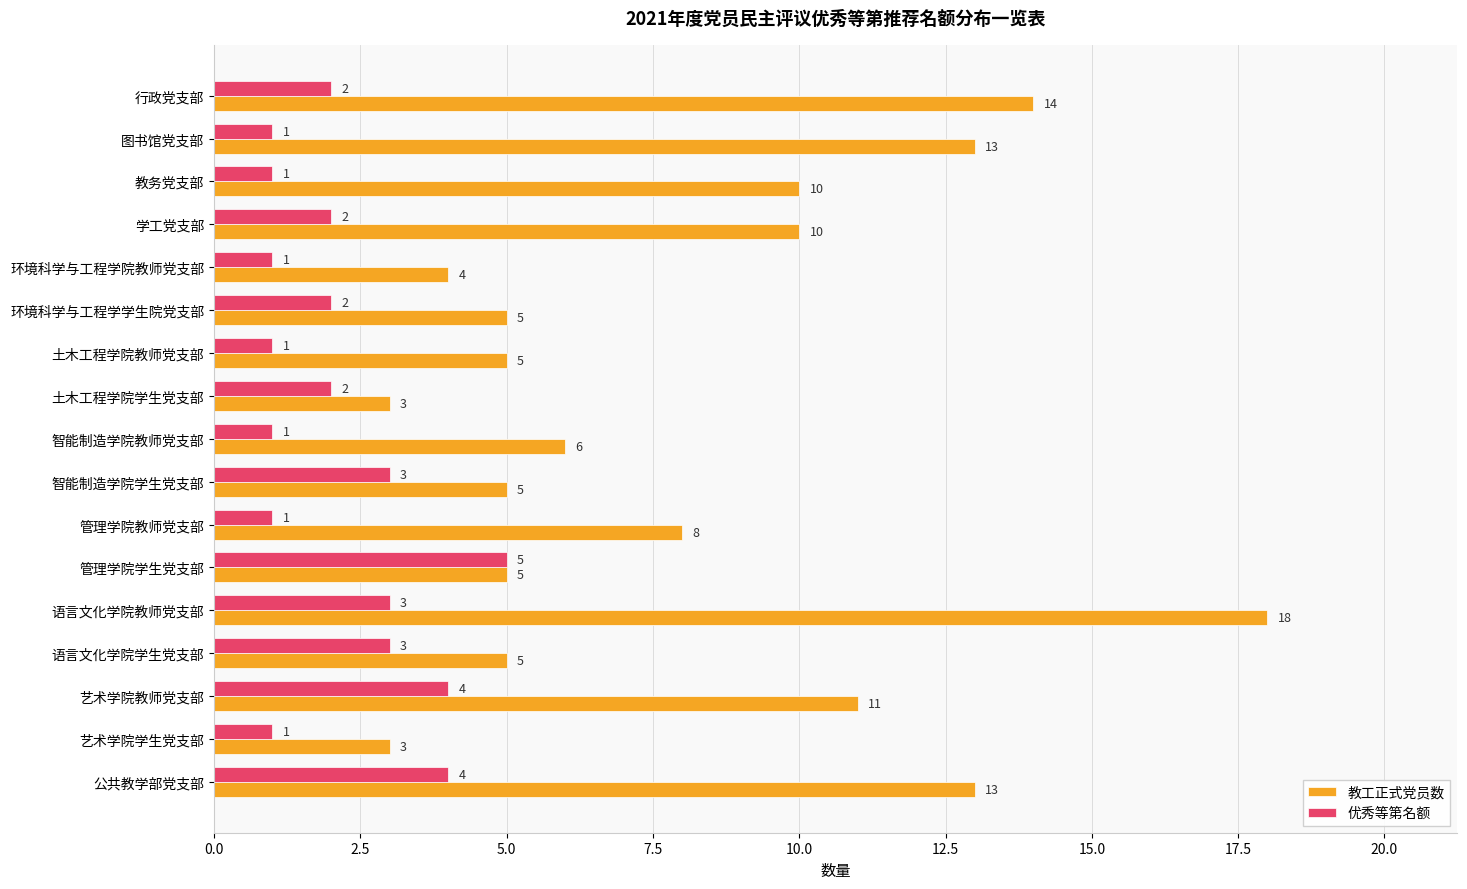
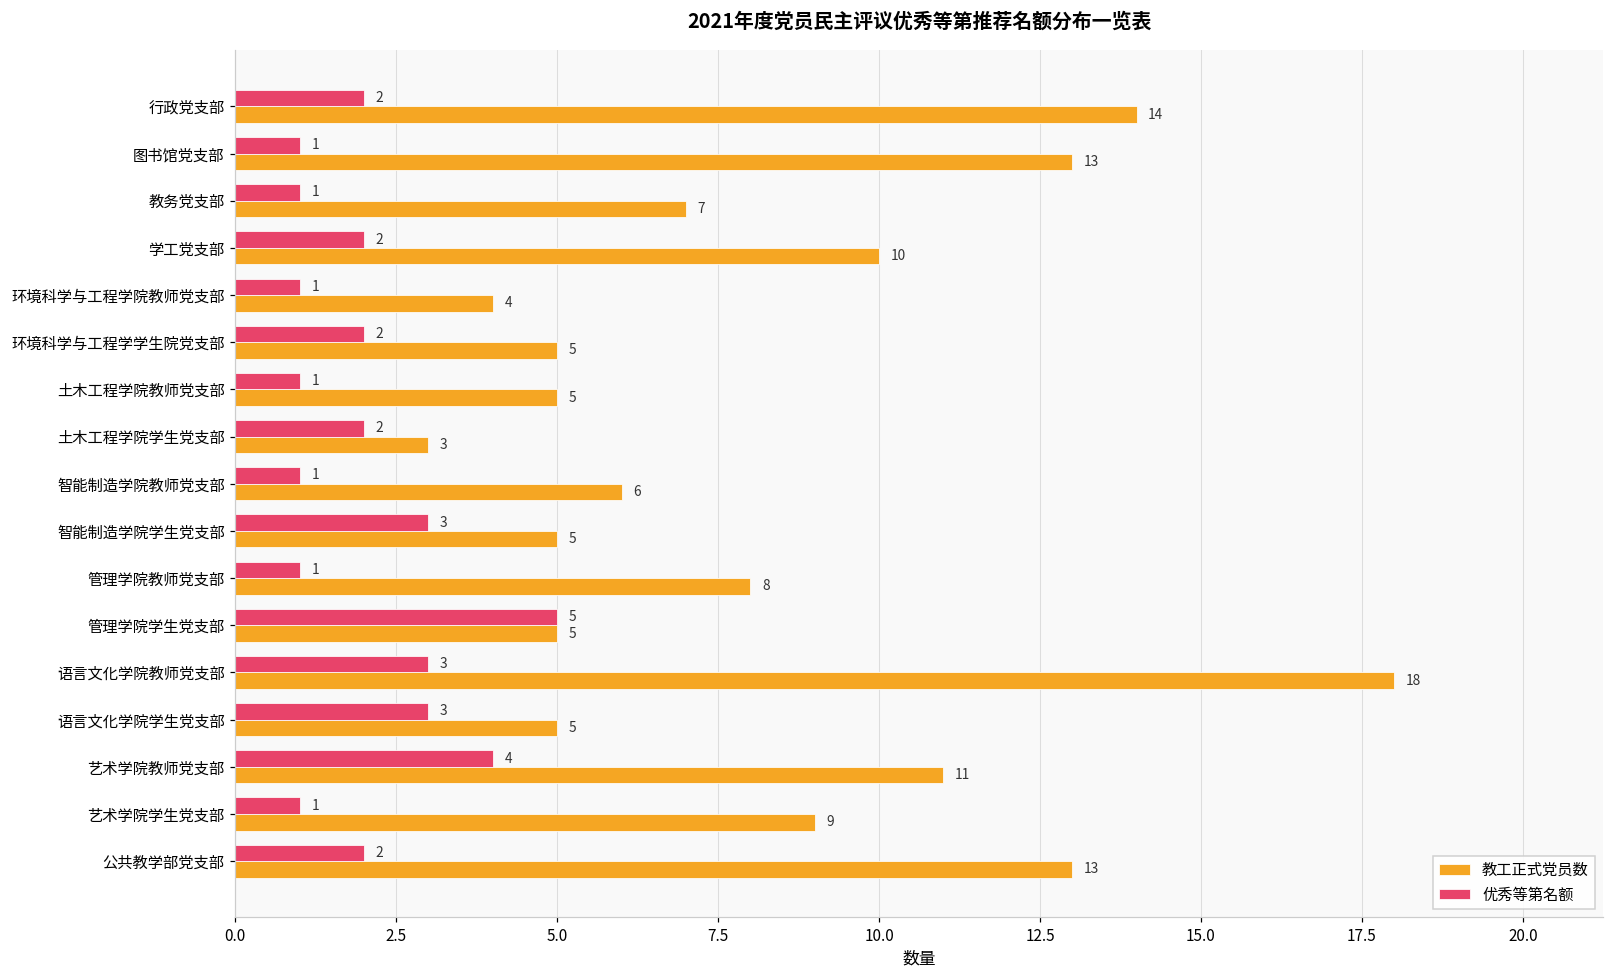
教工正式党员数, 教务党支部: 10 -> 7
教工正式党员数, 艺术学院学生党支部: 3 -> 9
优秀等第名额, 公共教学部党支部: 4 -> 2
